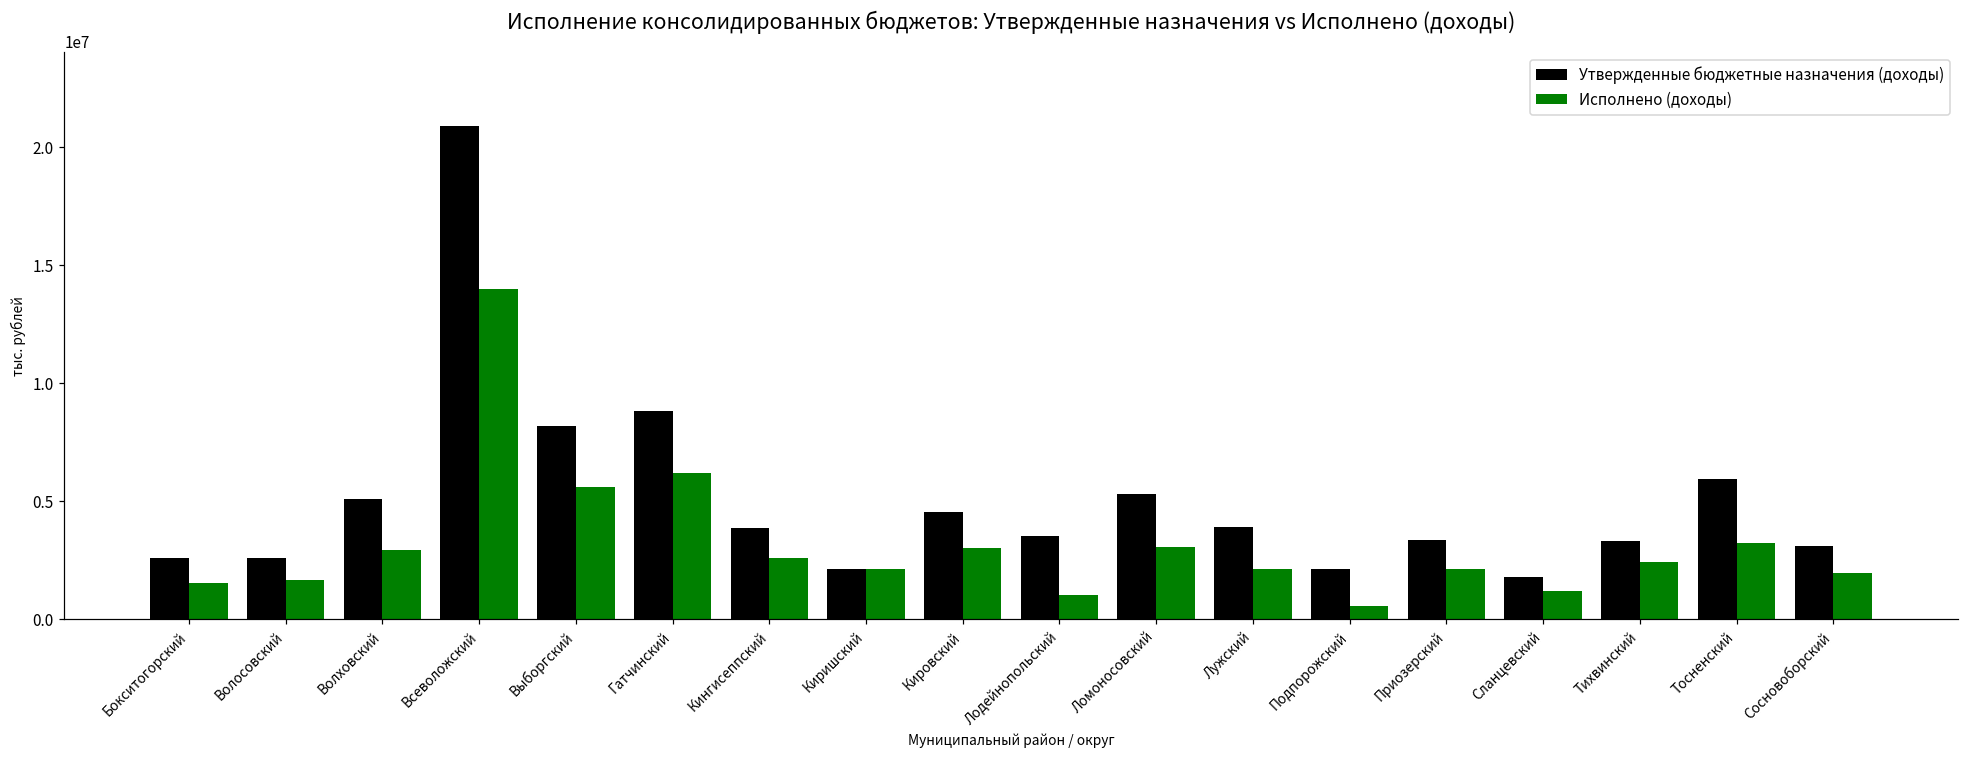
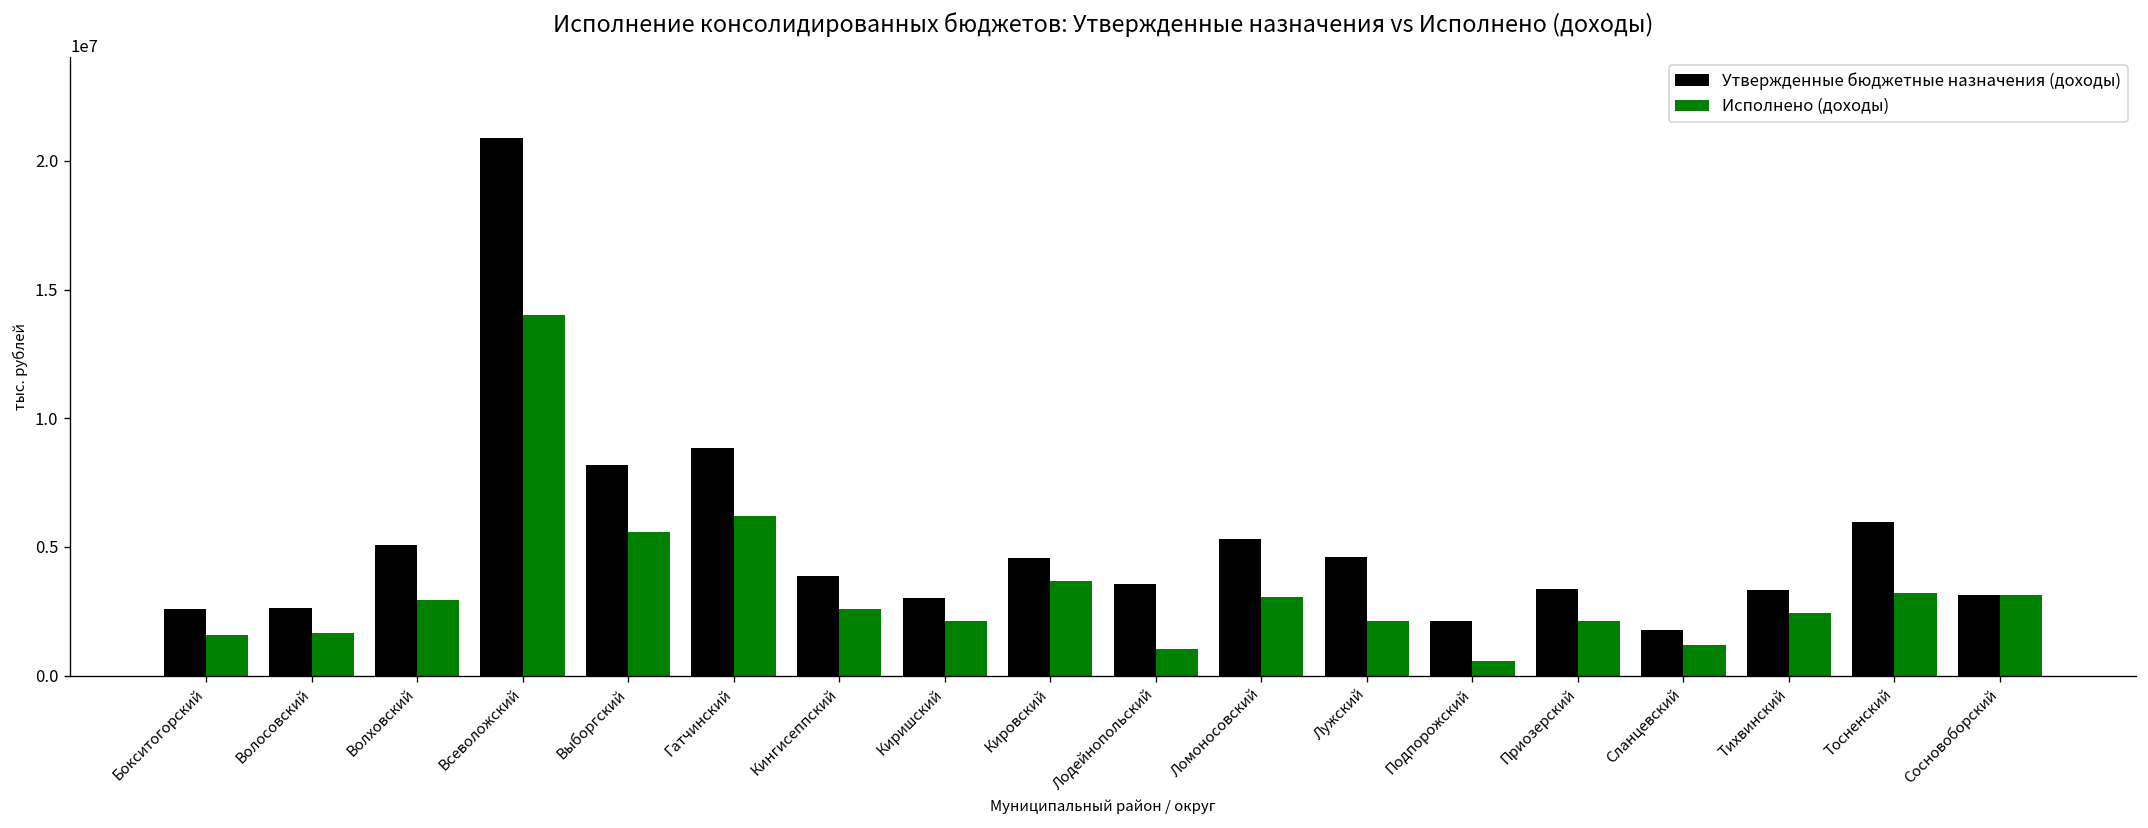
Утвержденные бюджетные назначения (доходы), Киришский: 2100000 -> 3000000
Исполнено (доходы), Кировский: 3000000 -> 3700000
Утвержденные бюджетные назначения (доходы), Лужский: 3900000 -> 4600000
Исполнено (доходы), Сосновоборский: 2000000 -> 3100000
